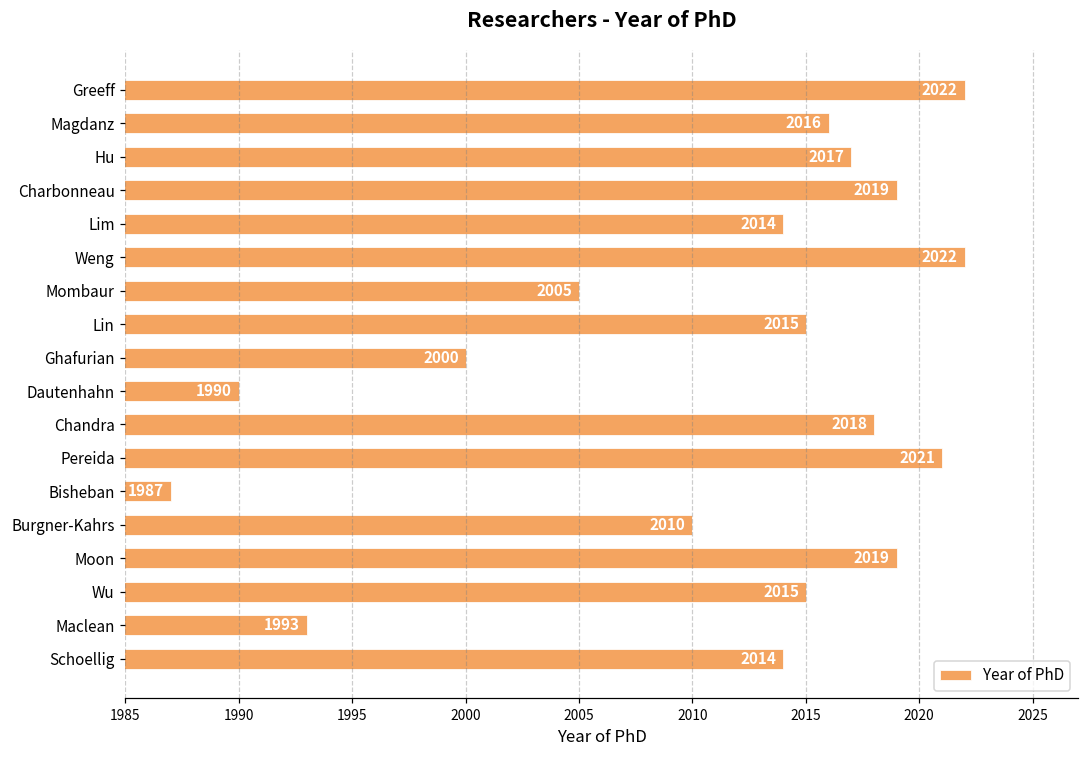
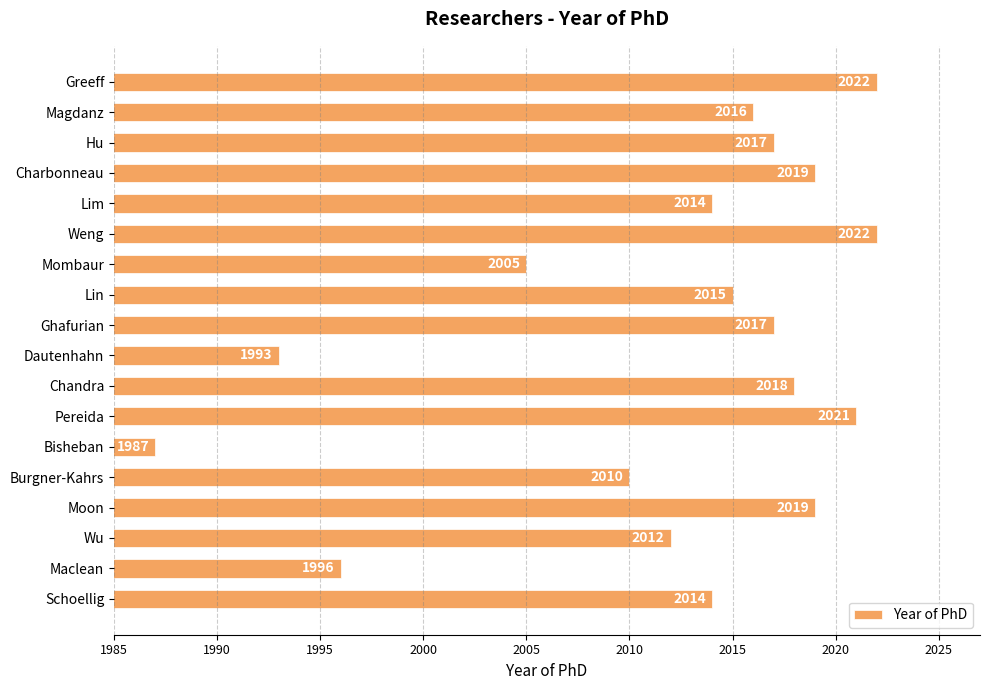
Ghafurian: 2000 -> 2017
Dautenhahn: 1990 -> 1993
Wu: 2015 -> 2012
Maclean: 1993 -> 1996
